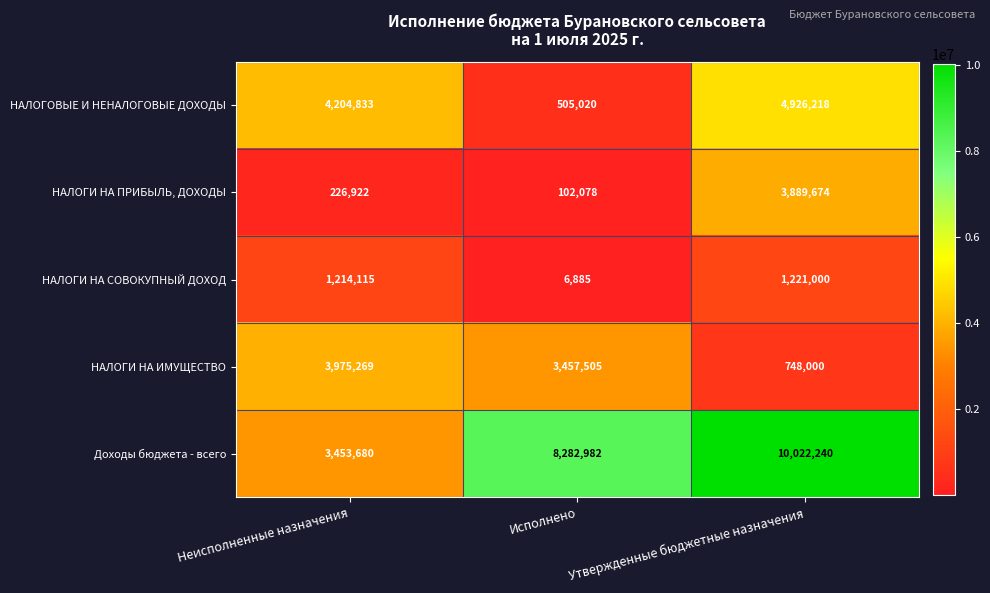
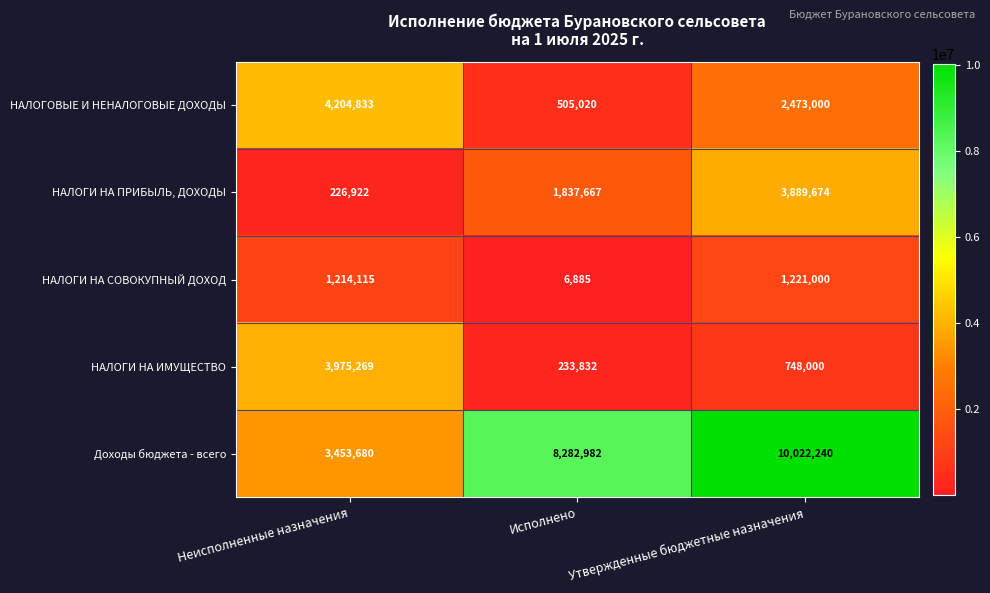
НАЛОГОВЫЕ И НЕНАЛОГОВЫЕ ДОХОДЫ, Утвержденные бюджетные назначения: 4,926,218 -> 2,473,000
НАЛОГИ НА ПРИБЫЛЬ, ДОХОДЫ, Исполнено: 102,078 -> 1,837,667
НАЛОГИ НА ИМУЩЕСТВО, Исполнено: 3,457,505 -> 233,832
